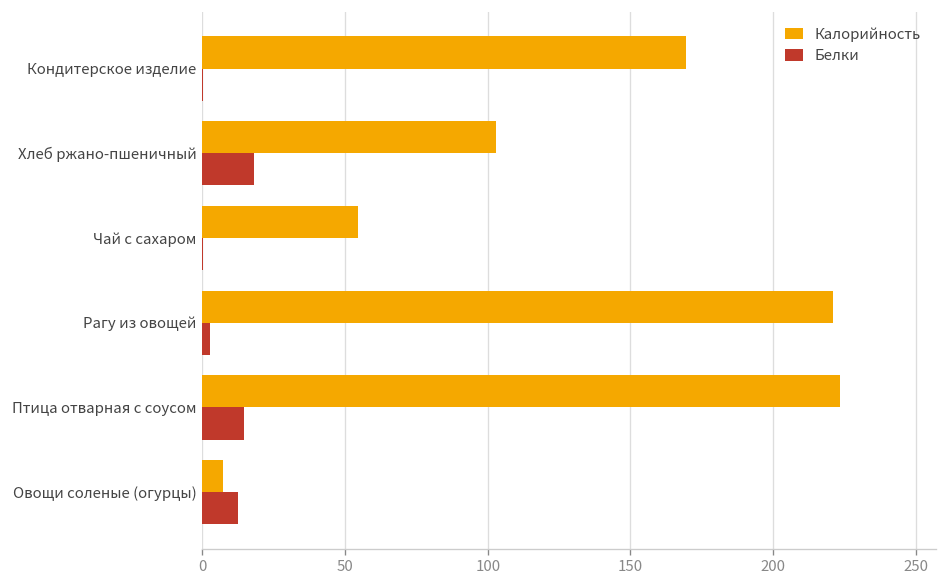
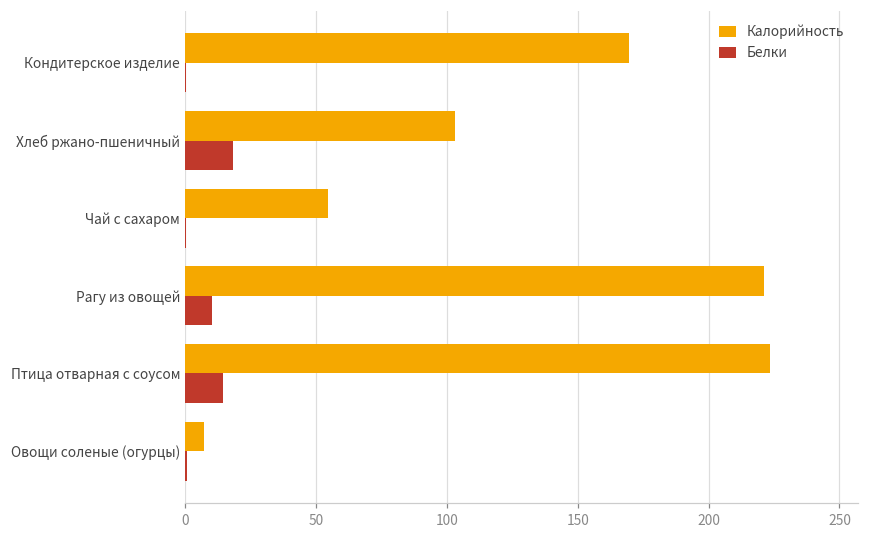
Белки, Рагу из овощей: 3 -> 10
Белки, Овощи соленые (огурцы): 12 -> 0
